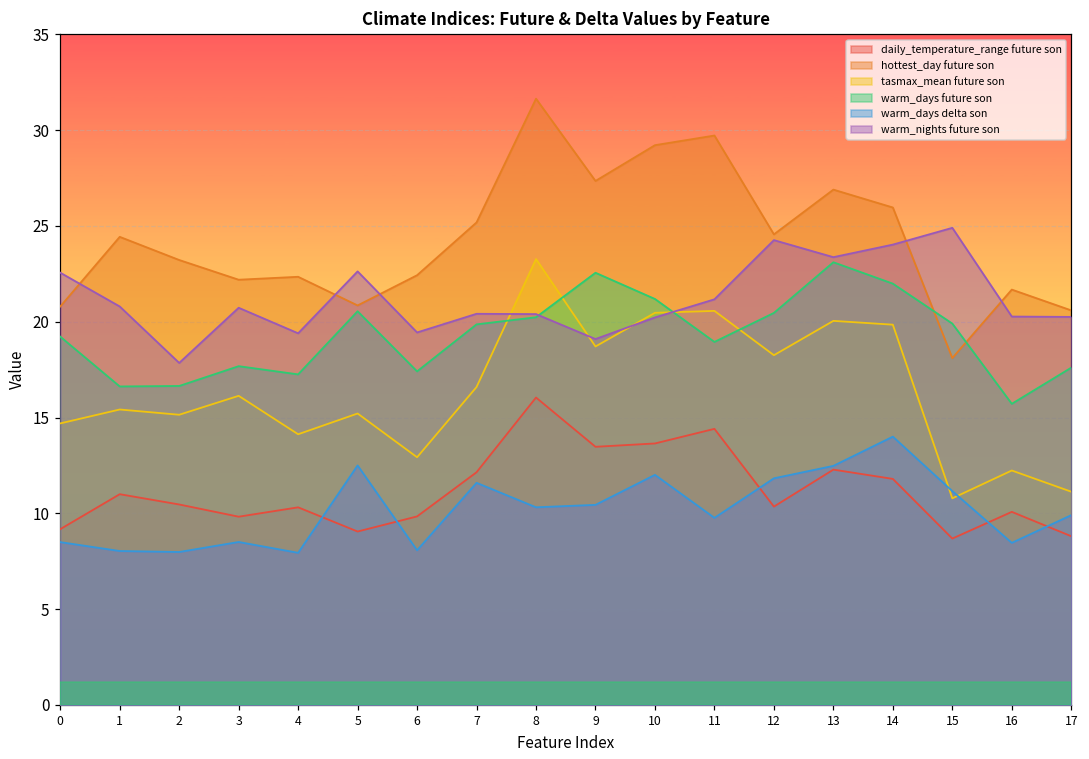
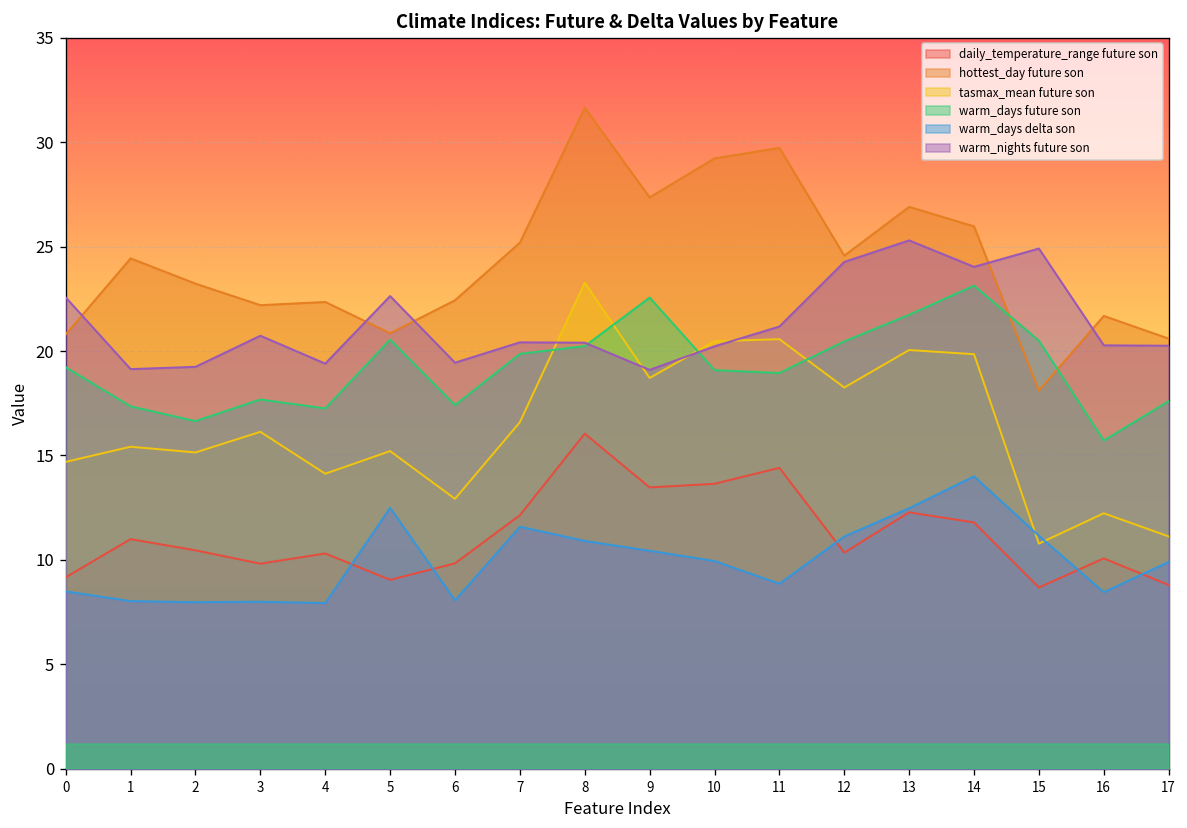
warm_days future son, 1: 16.6 -> 17.4
warm_nights future son, 1: 20.8 -> 19.1
warm_nights future son, 2: 17.9 -> 19.2
warm_days delta son, 3: 8.5 -> 8.0
warm_days delta son, 8: 10.3 -> 10.9
warm_days future son, 10: 21.2 -> 19.1
warm_days delta son, 10: 12.0 -> 9.9
warm_days delta son, 11: 9.8 -> 8.9
warm_days delta son, 12: 11.8 -> 11.1
warm_days future son, 13: 23.1 -> 21.7
warm_nights future son, 13: 23.4 -> 25.3
warm_days future son, 14: 22.0 -> 23.1
warm_days future son, 15: 19.9 -> 20.5
